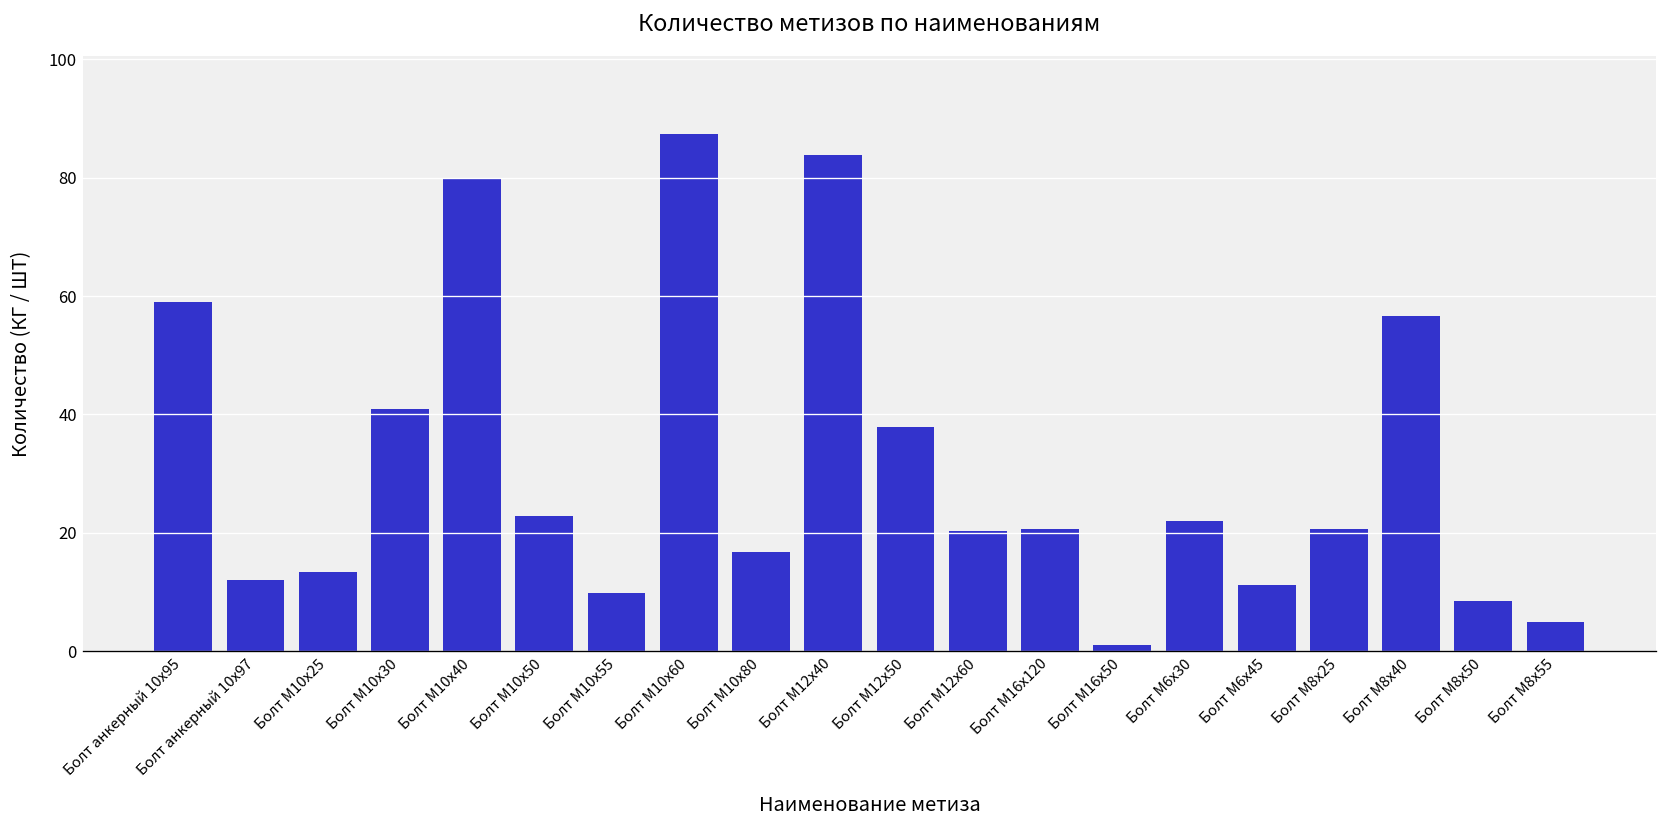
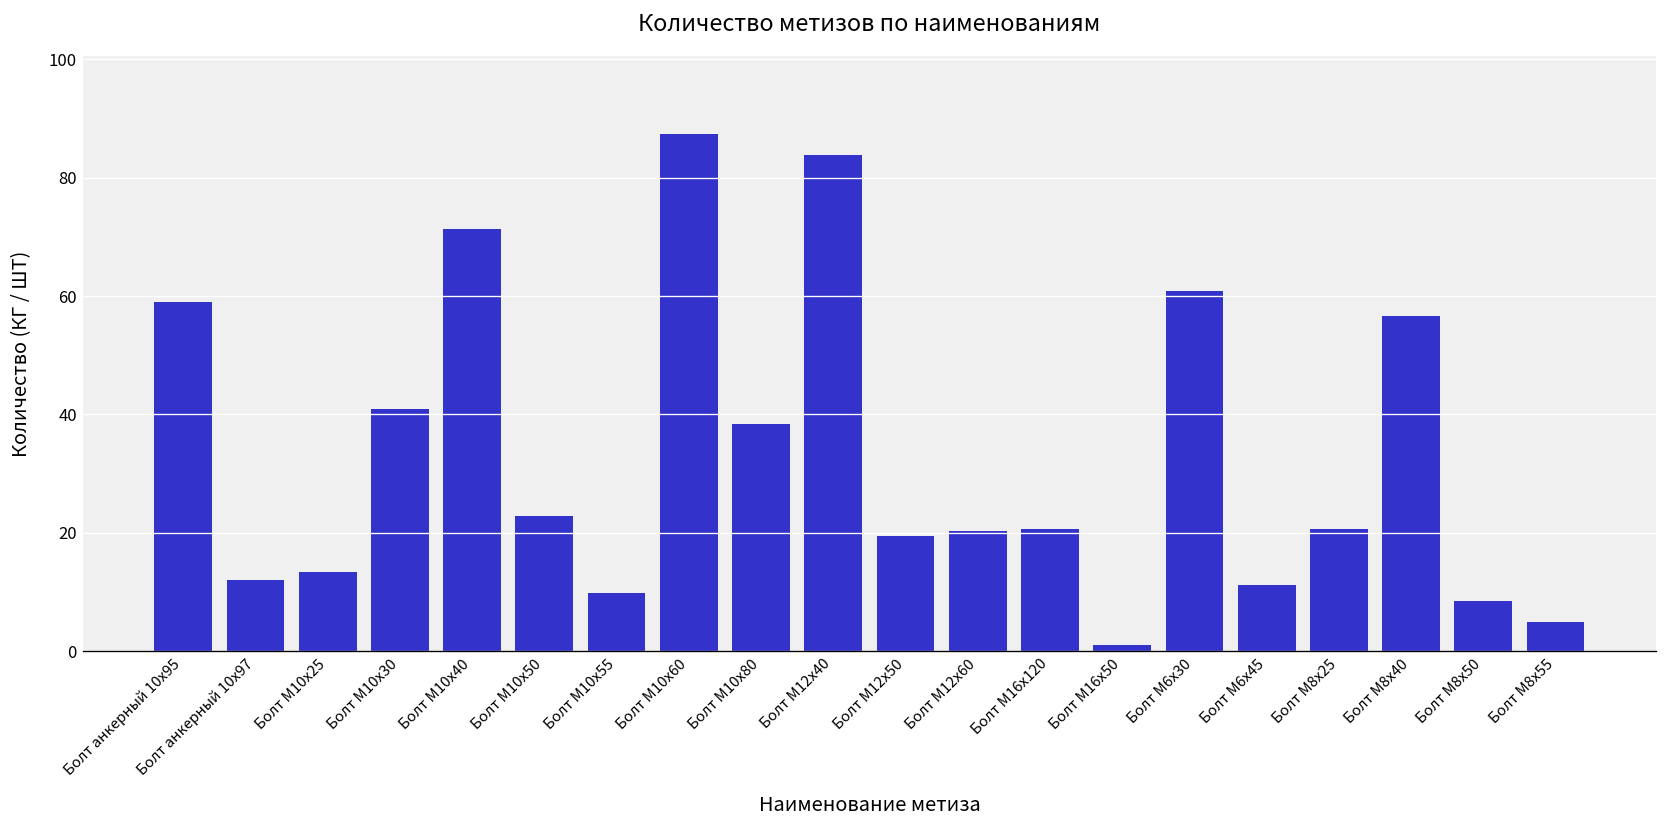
Болт М10х40: 80 -> 71
Болт М10х80: 17 -> 38
Болт М12х50: 38 -> 19
Болт М6х30: 22 -> 61
